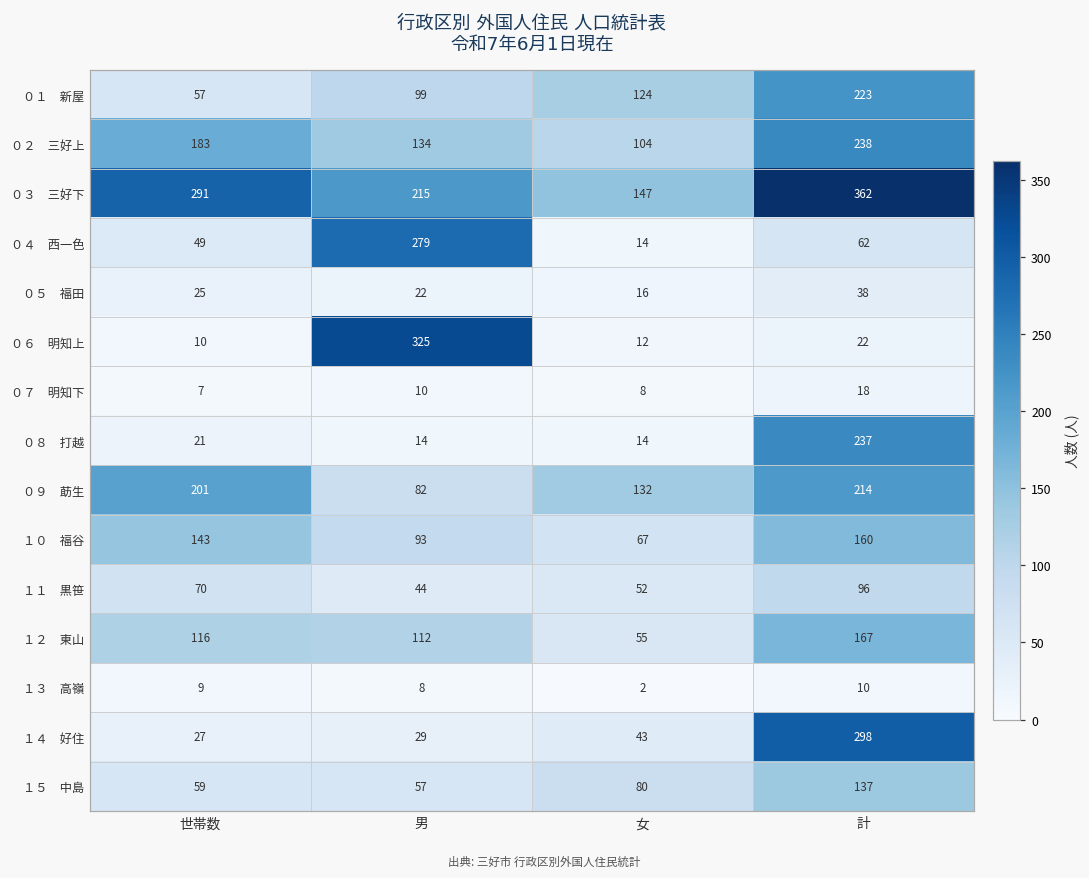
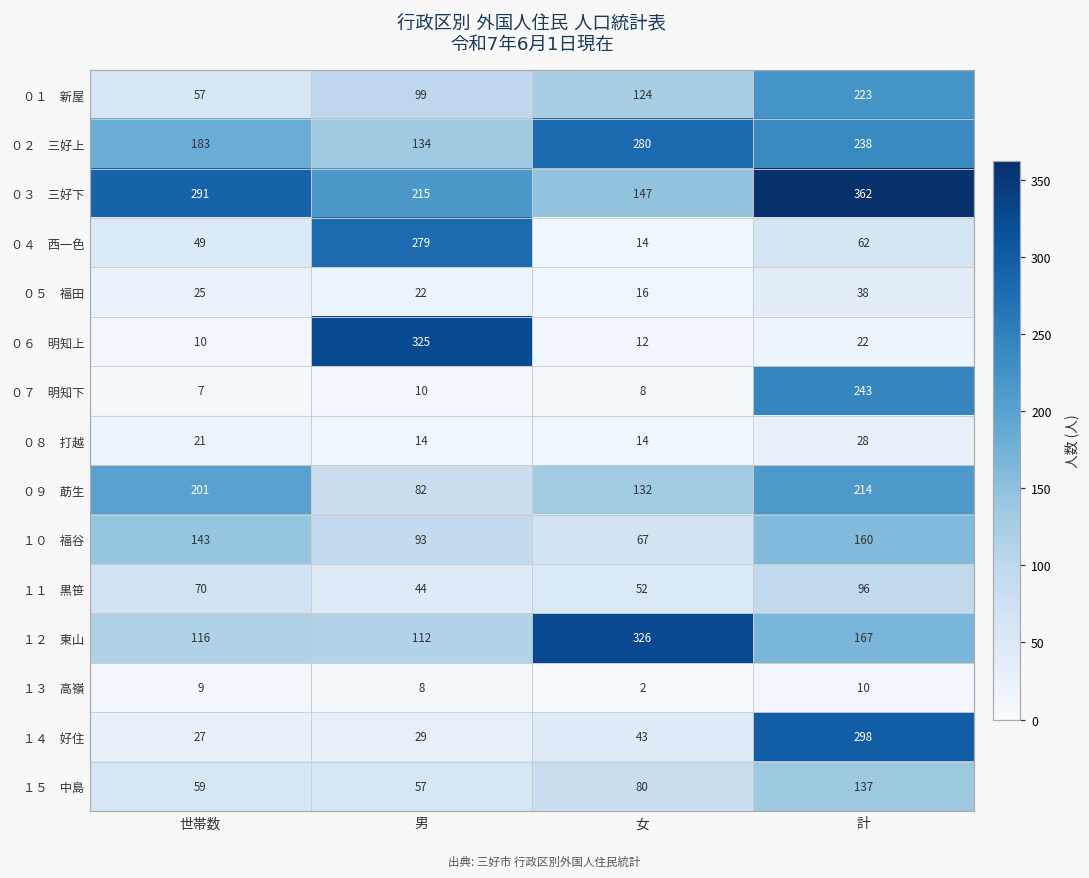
０２ 三好上, 女: 104 -> 280
０７ 明知下, 計: 18 -> 243
０８ 打越, 計: 237 -> 28
１２ 東山, 女: 55 -> 326
